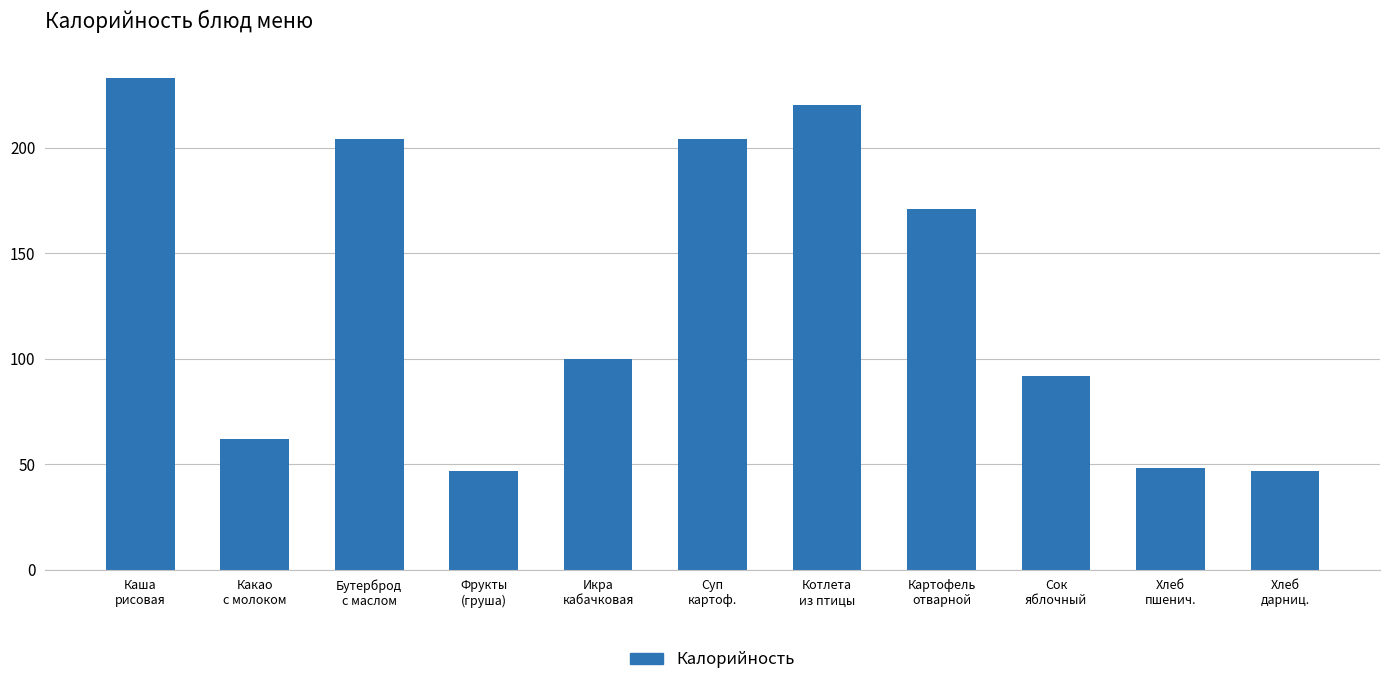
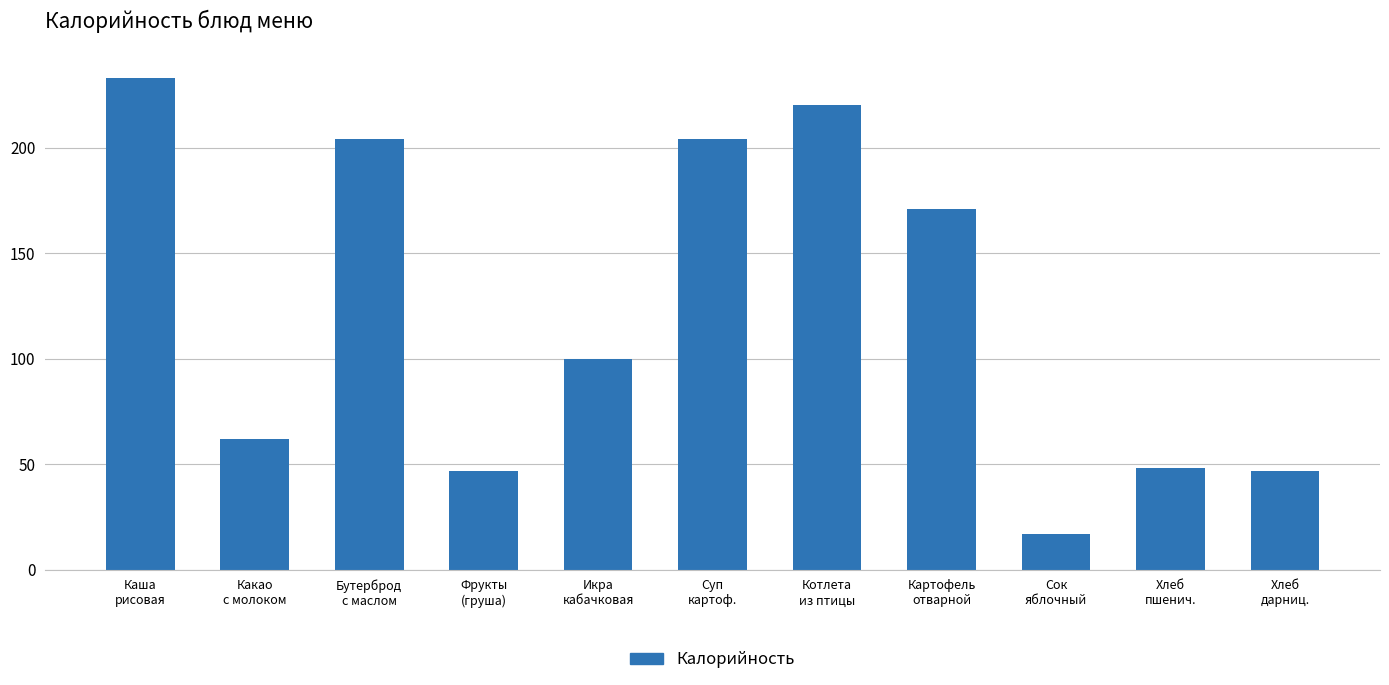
Сок яблочный: 92 -> 17
